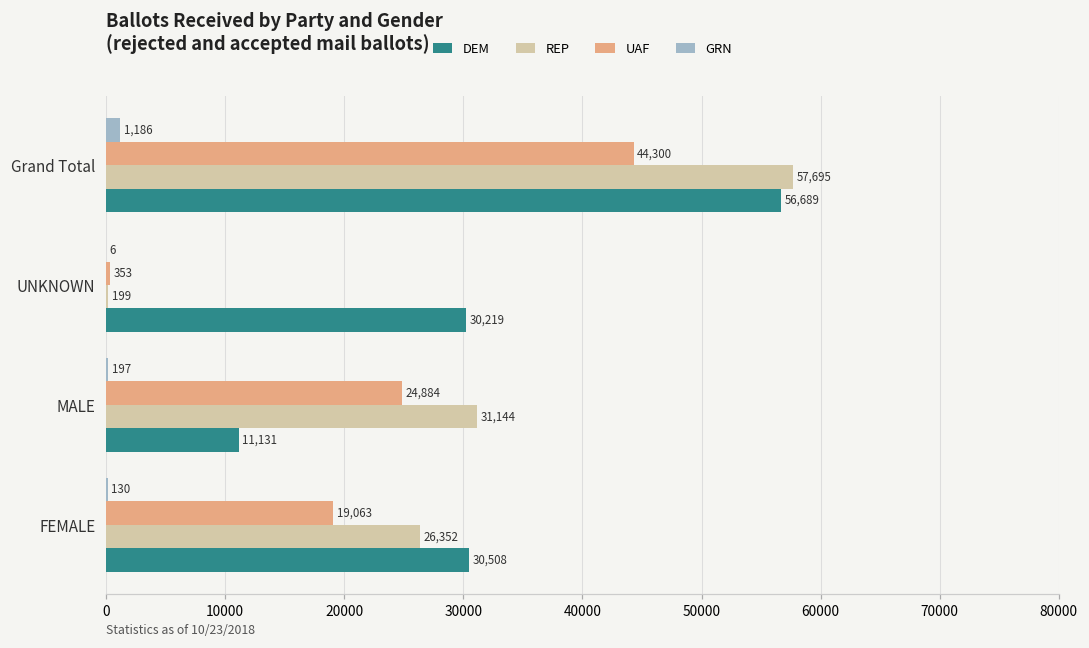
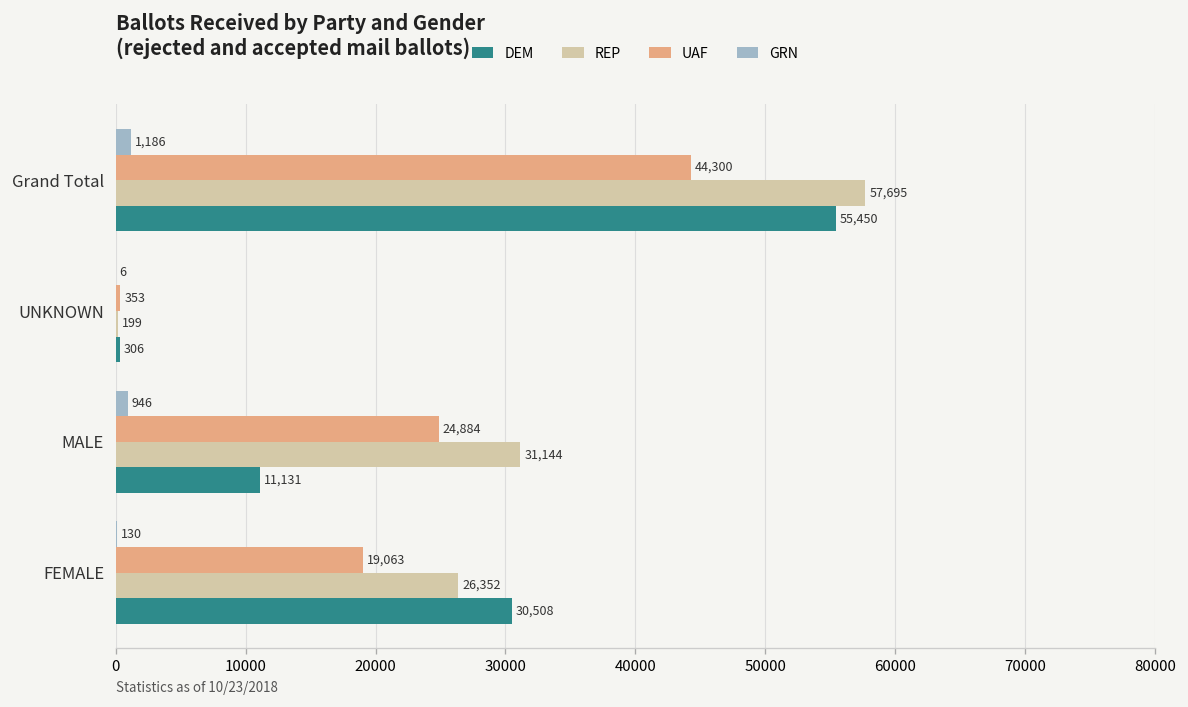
DEM, Grand Total: 56,689 -> 55,450
DEM, UNKNOWN: 30,219 -> 306
GRN, MALE: 197 -> 946
